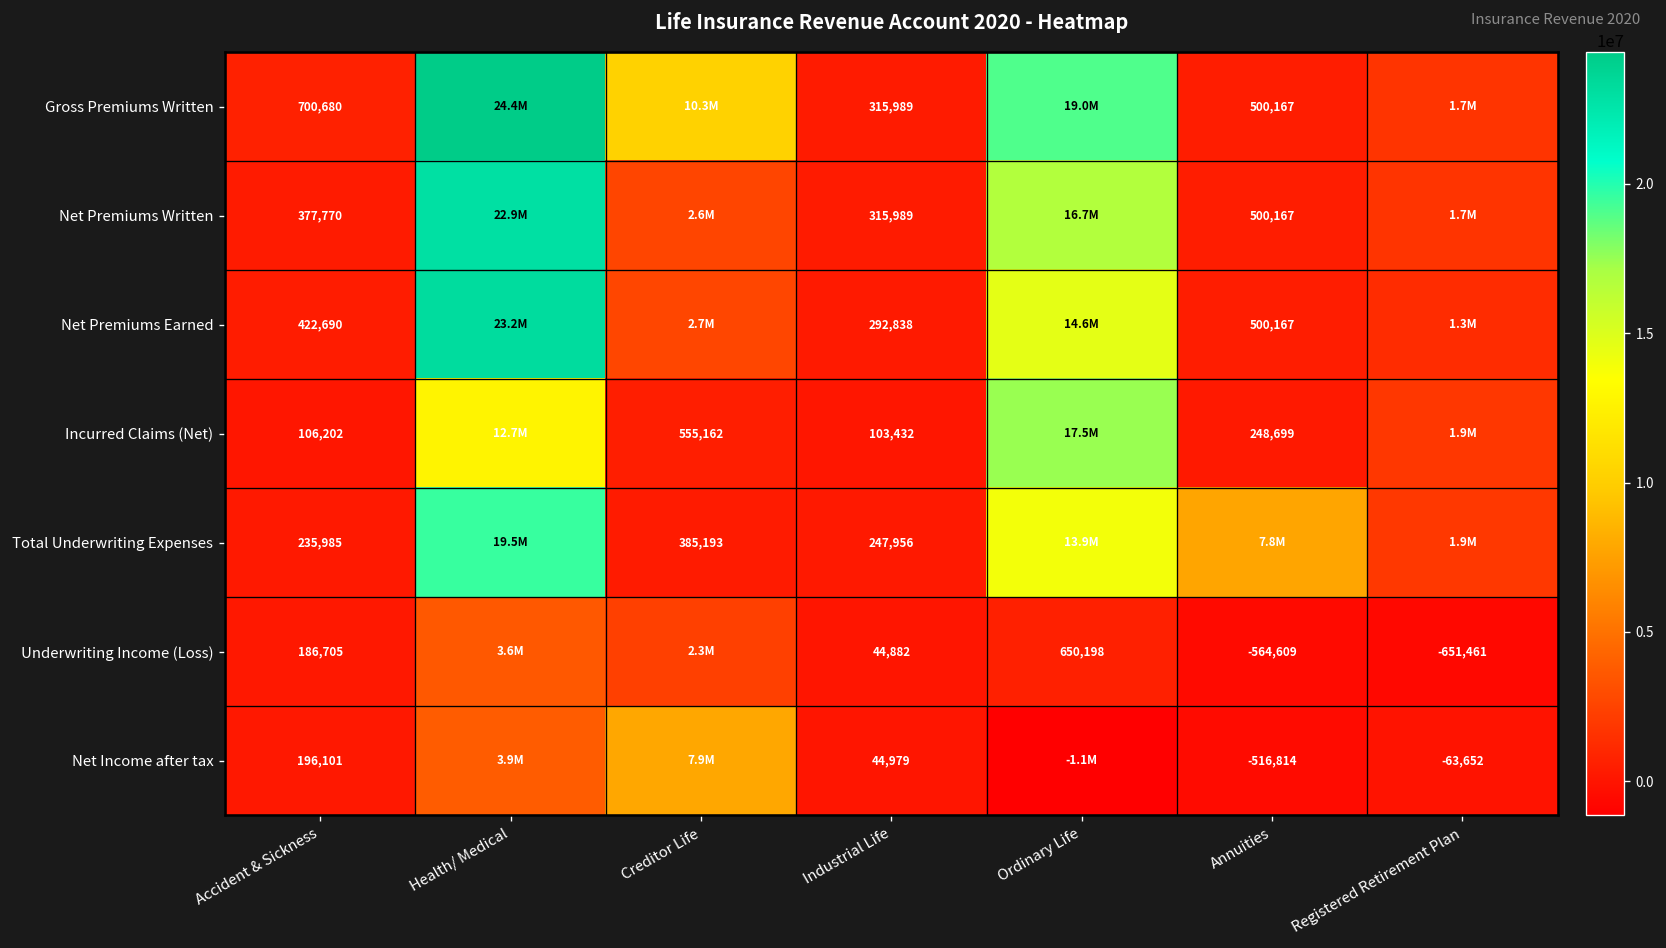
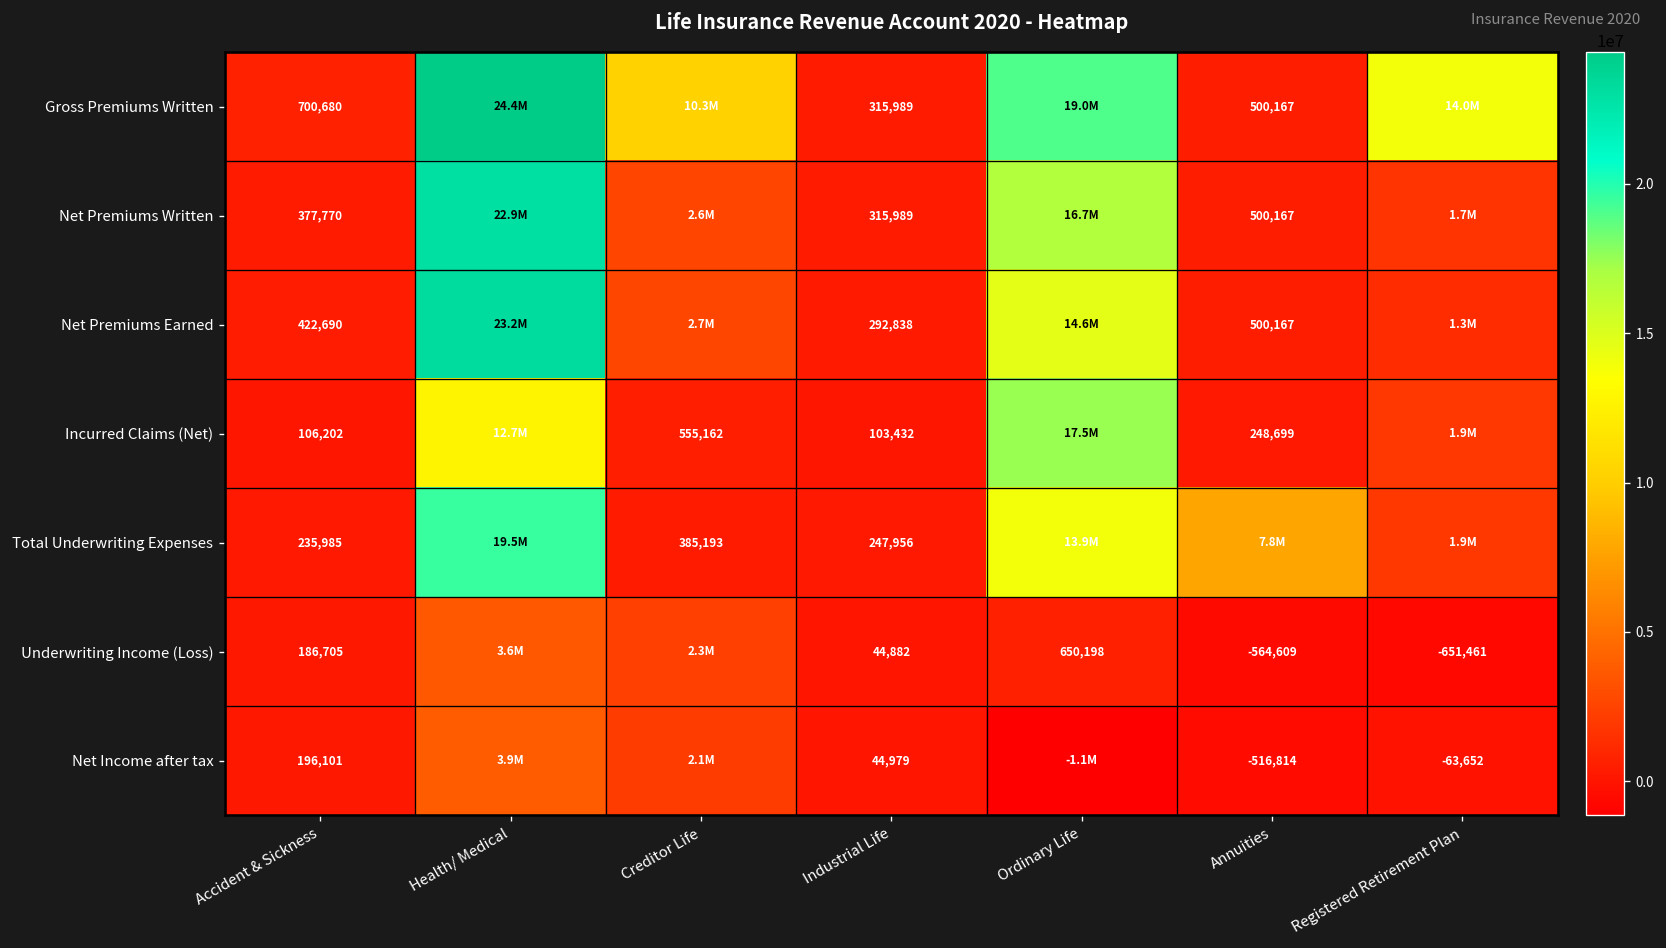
Gross Premiums Written, Registered Retirement Plan: 1.7M -> 14.0M
Net Income after tax, Creditor Life: 7.9M -> 2.1M
